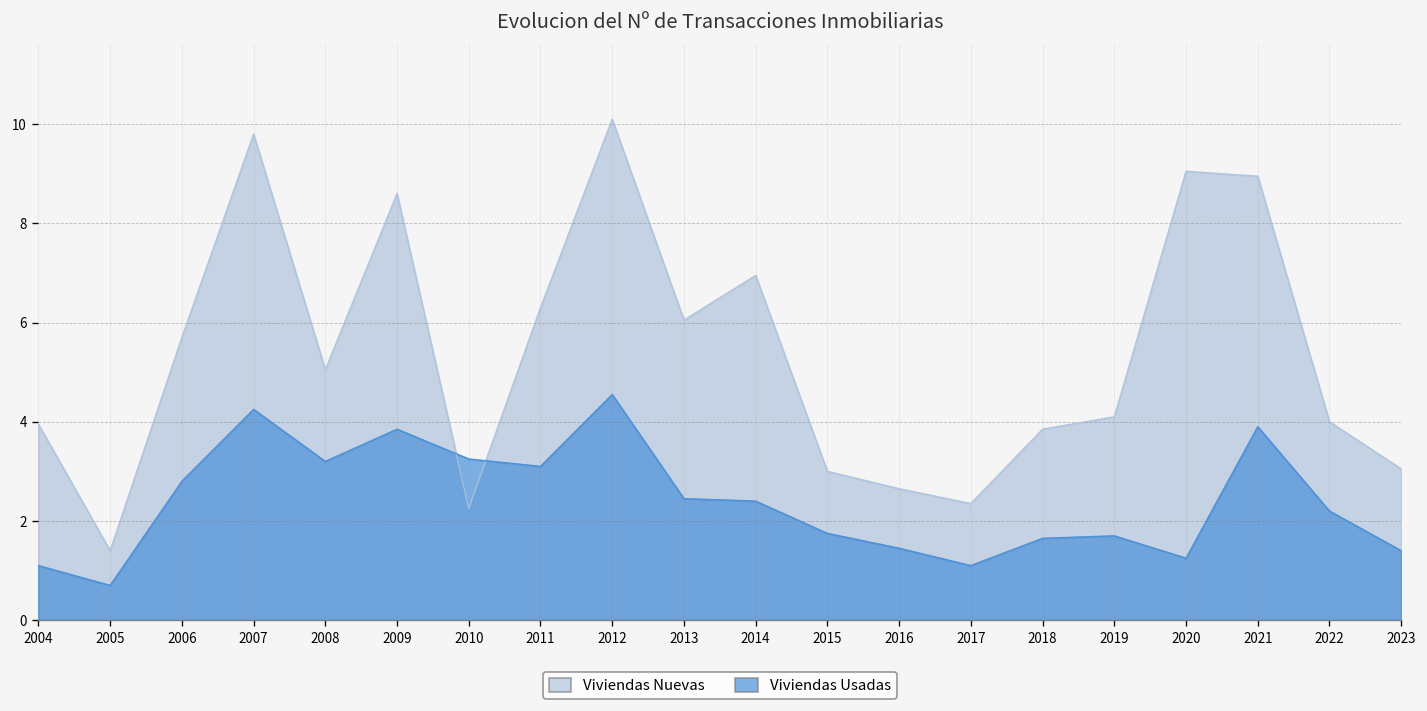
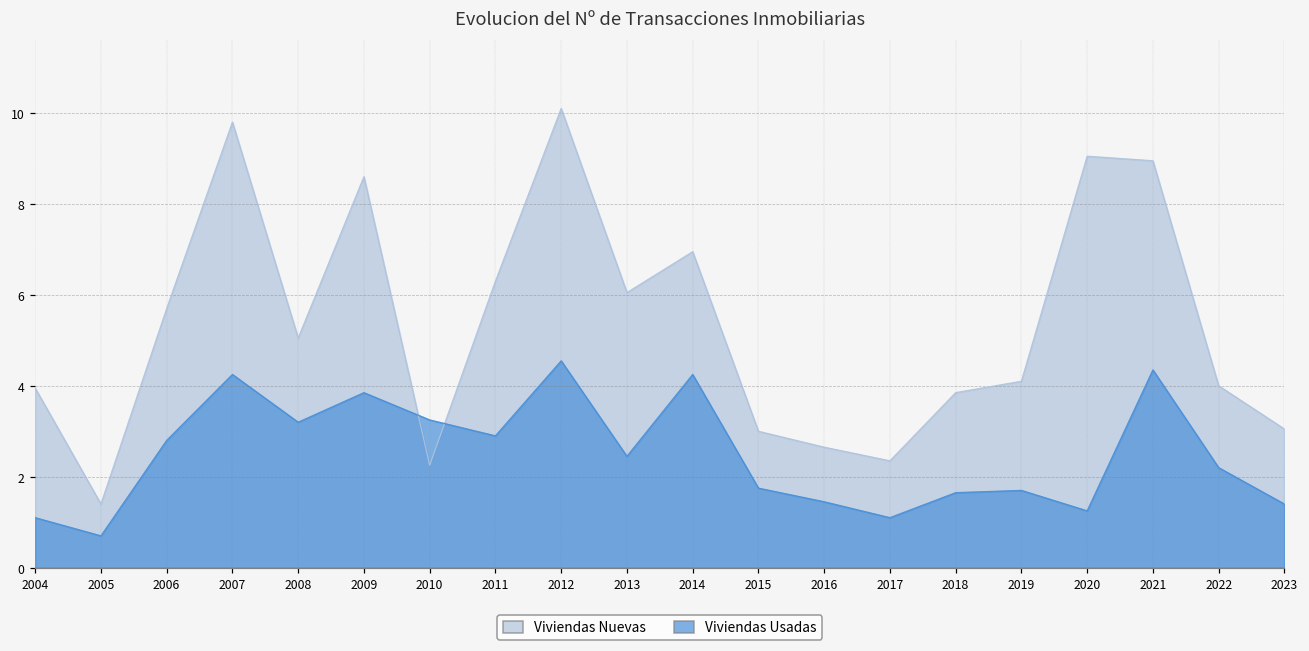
Viviendas Usadas, 2011: 3.1 -> 2.9
Viviendas Usadas, 2014: 2.4 -> 4.3
Viviendas Usadas, 2021: 3.9 -> 4.4
